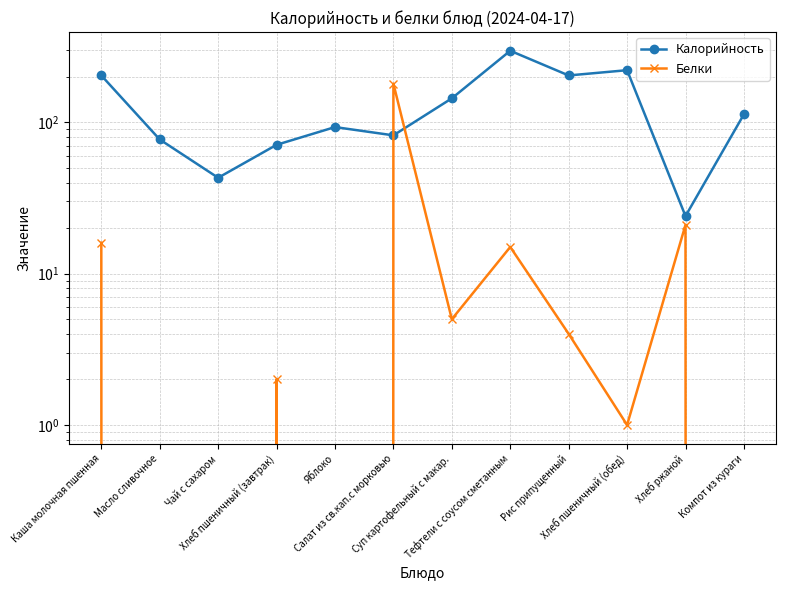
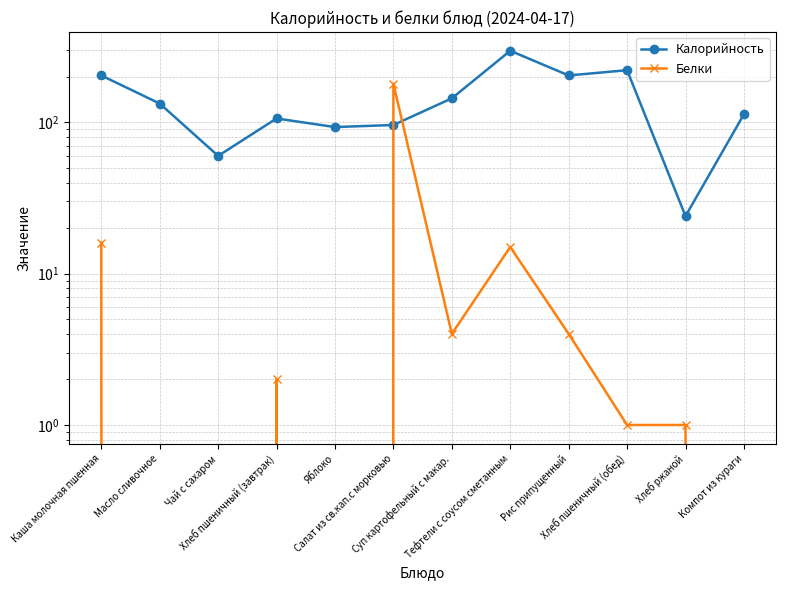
Калорийность, Масло сливочное: 80 -> 130
Калорийность, Чай с сахаром: 43 -> 60
Калорийность, Хлеб пшеничный (завтрак): 70 -> 110
Калорийность, Салат из св.кап.с морковью: 80 -> 100
Белки, Суп картофельный с макар.: 5 -> 4
Белки, Хлеб ржаной: 21 -> 1
